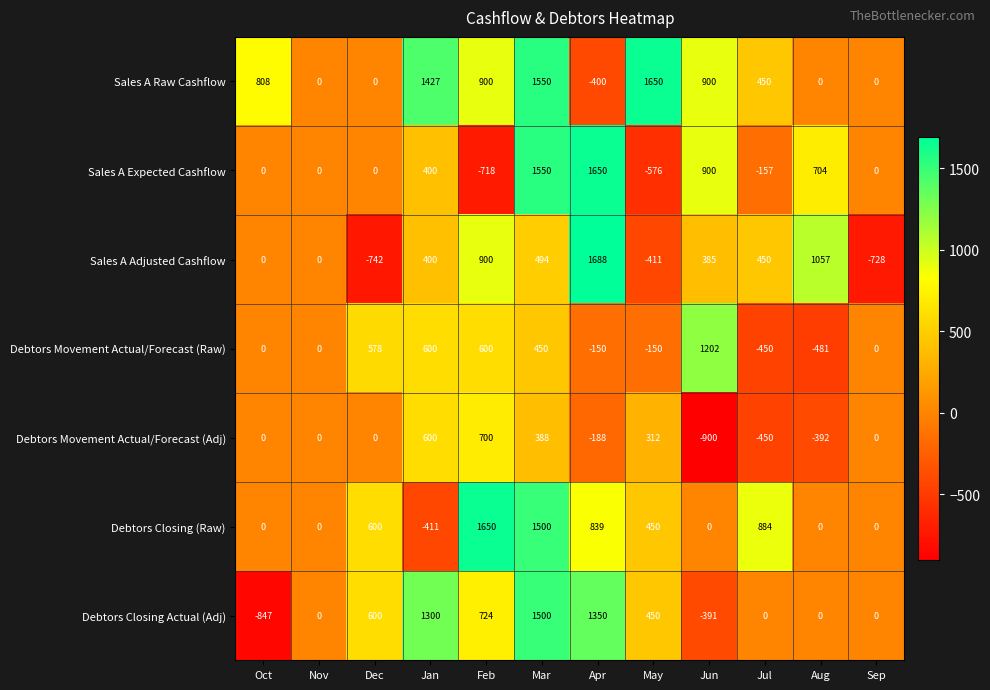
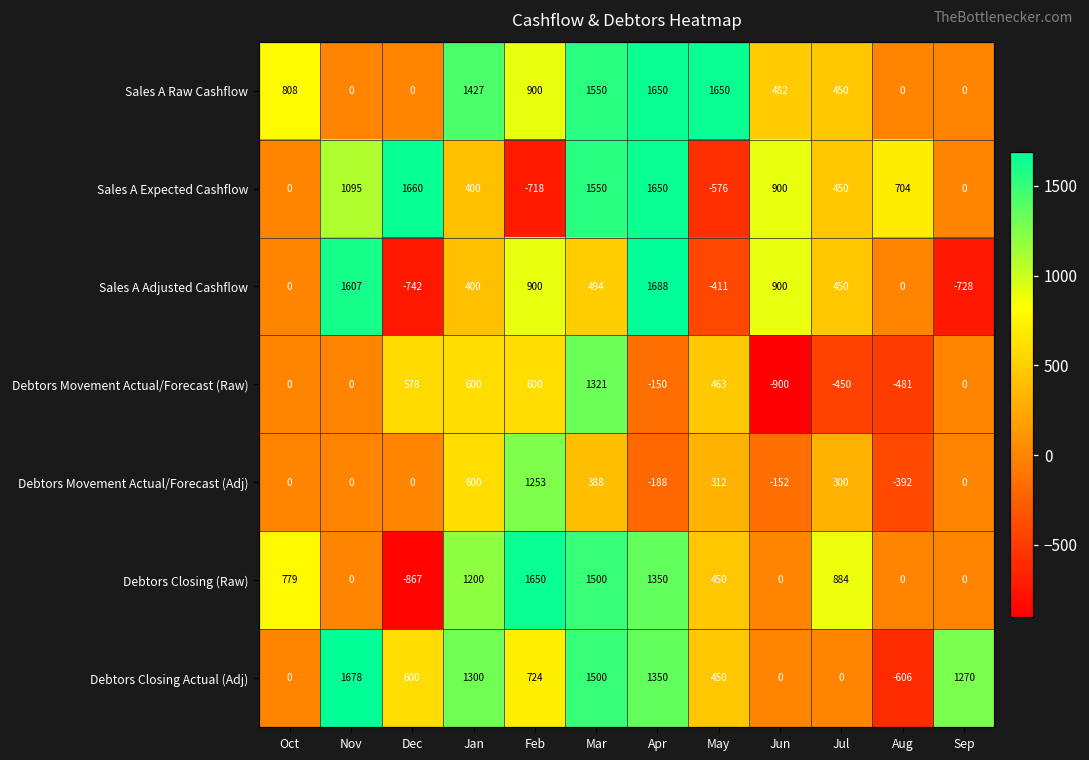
Sales A Raw Cashflow, Apr: -400 -> 1650
Sales A Raw Cashflow, Jun: 900 -> 482
Sales A Expected Cashflow, Nov: 0 -> 1095
Sales A Expected Cashflow, Dec: 0 -> 1660
Sales A Expected Cashflow, Jul: -157 -> 450
Sales A Adjusted Cashflow, Nov: 0 -> 1607
Sales A Adjusted Cashflow, Jun: 385 -> 900
Sales A Adjusted Cashflow, Aug: 1057 -> 0
Debtors Movement Actual/Forecast (Raw), Mar: 450 -> 1321
Debtors Movement Actual/Forecast (Raw), May: -150 -> 463
Debtors Movement Actual/Forecast (Raw), Jun: 1202 -> -900
Debtors Movement Actual/Forecast (Adj), Feb: 700 -> 1253
Debtors Movement Actual/Forecast (Adj), Jun: -900 -> -152
Debtors Movement Actual/Forecast (Adj), Jul: -450 -> 300
Debtors Closing (Raw), Oct: 0 -> 779
Debtors Closing (Raw), Dec: 600 -> -867
Debtors Closing (Raw), Jan: -411 -> 1200
Debtors Closing (Raw), Apr: 839 -> 1350
Debtors Closing Actual (Adj), Oct: -847 -> 0
Debtors Closing Actual (Adj), Nov: 0 -> 1678
Debtors Closing Actual (Adj), Jun: -391 -> 0
Debtors Closing Actual (Adj), Aug: 0 -> -606
Debtors Closing Actual (Adj), Sep: 0 -> 1270
